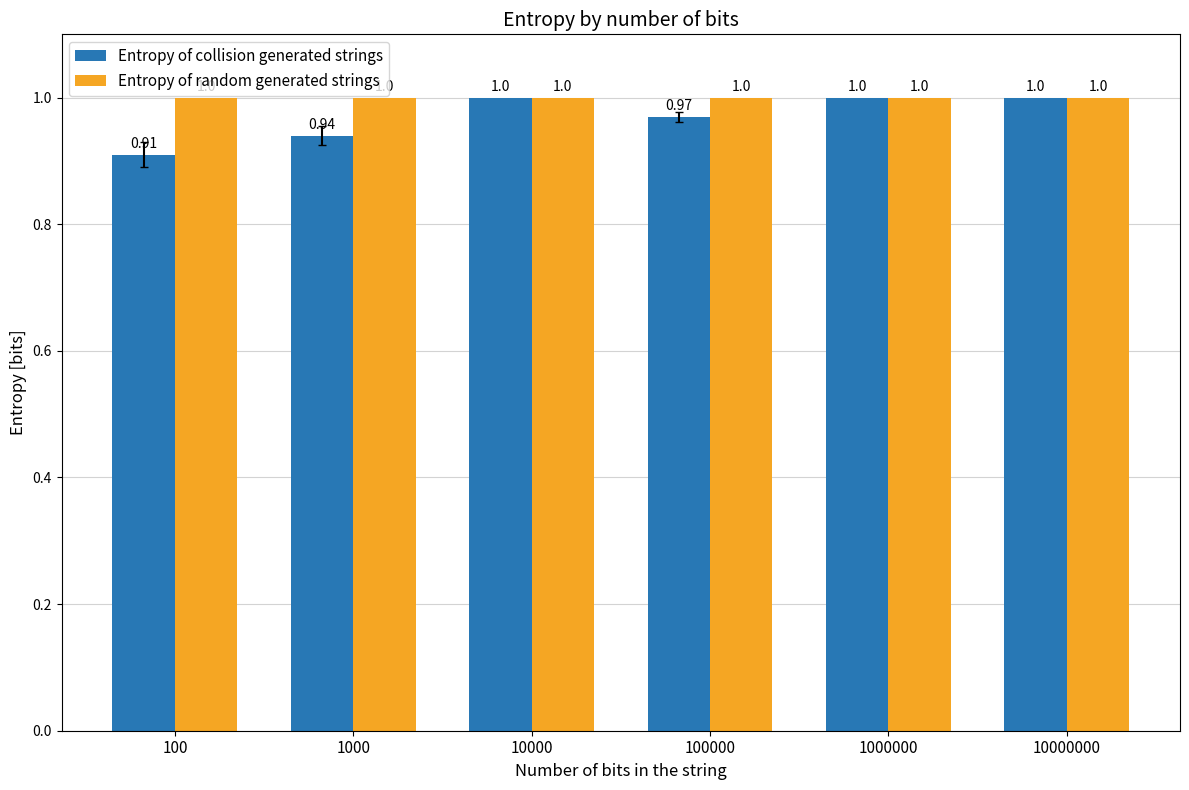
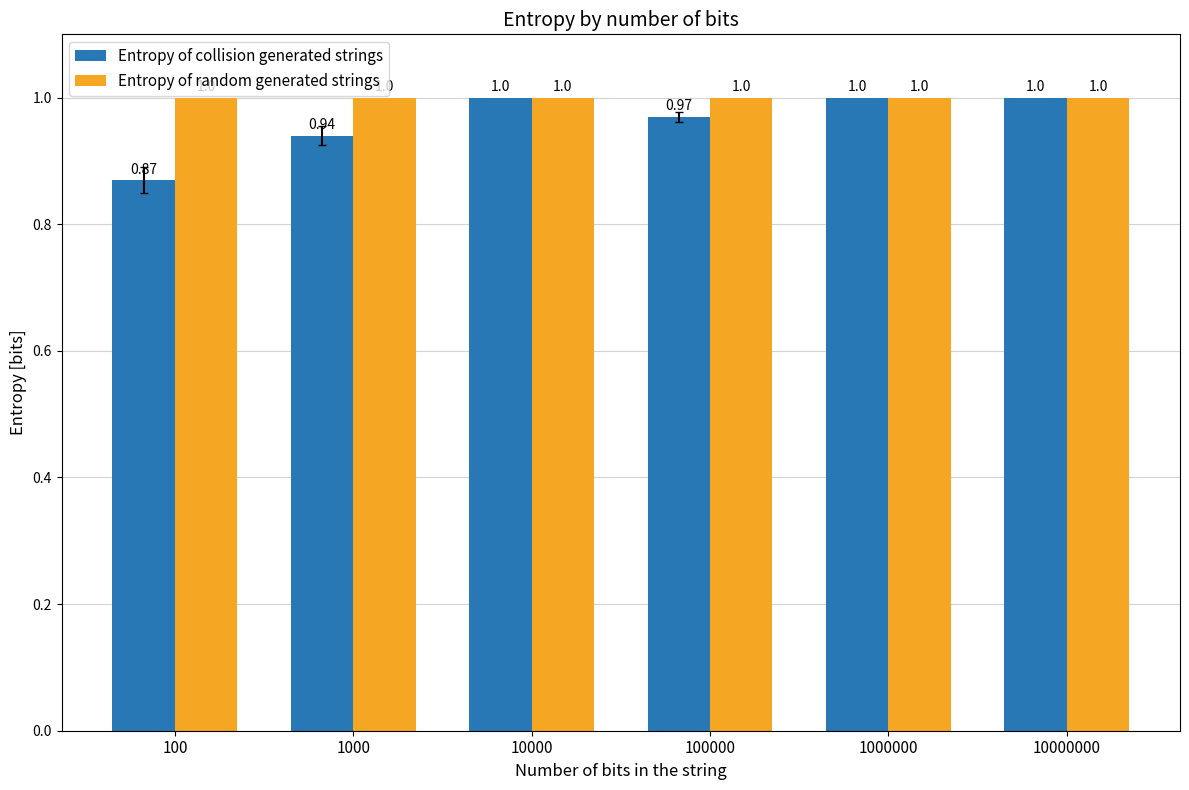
Entropy of collision generated strings, 100: 0.91 -> 0.87
